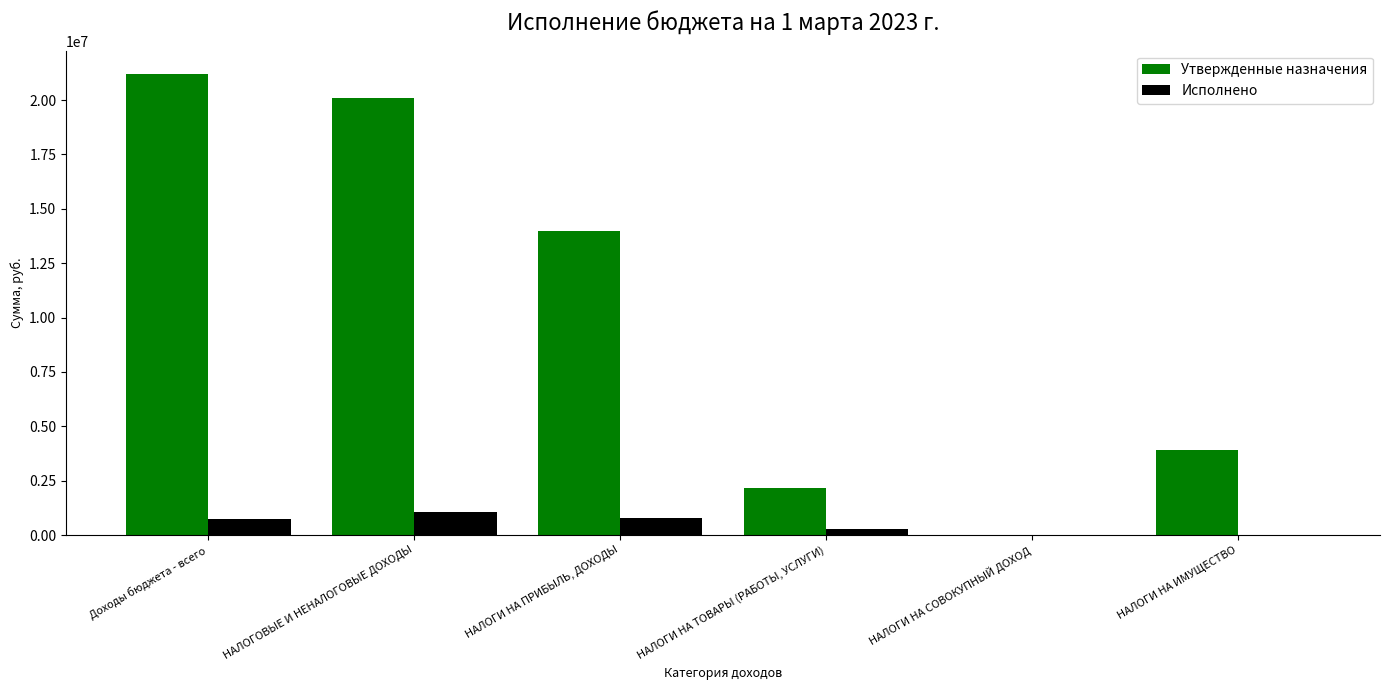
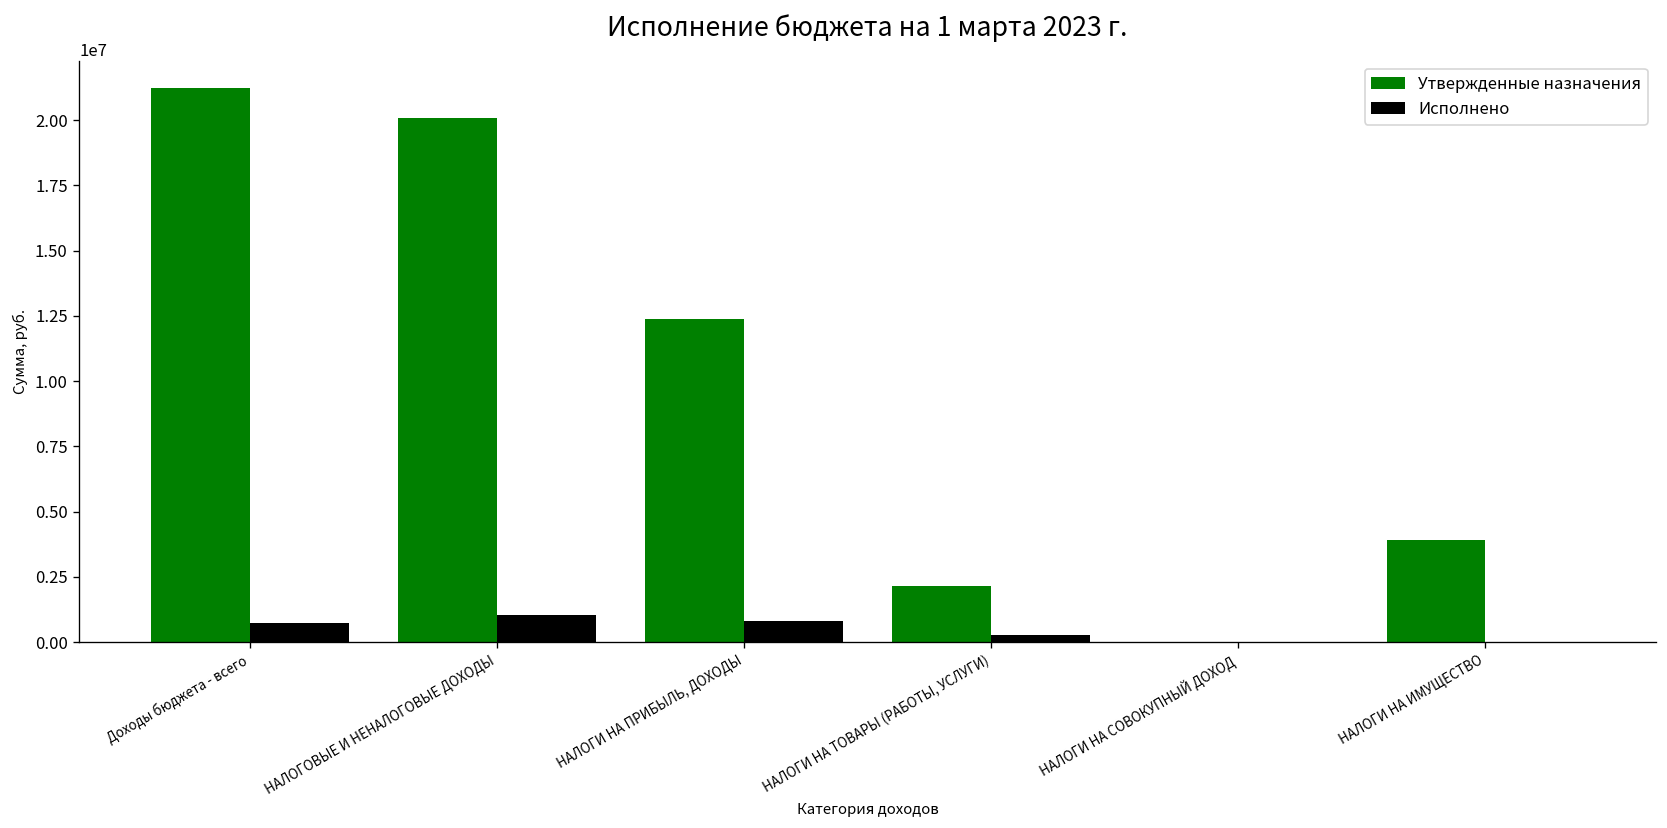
Утвержденные назначения, НАЛОГИ НА ПРИБЫЛЬ, ДОХОДЫ: 14000000 -> 12400000
